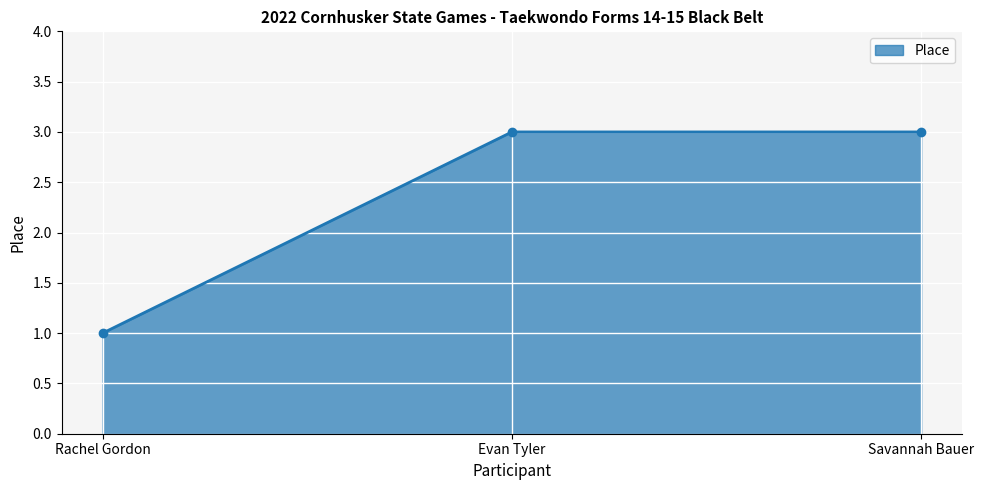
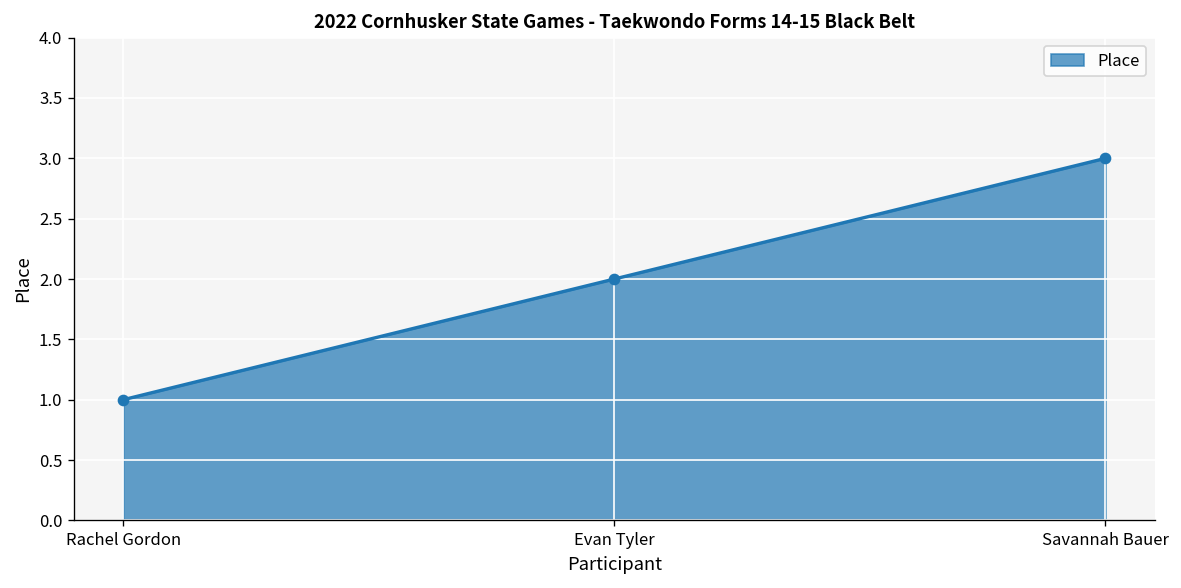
Evan Tyler: 3 -> 2
